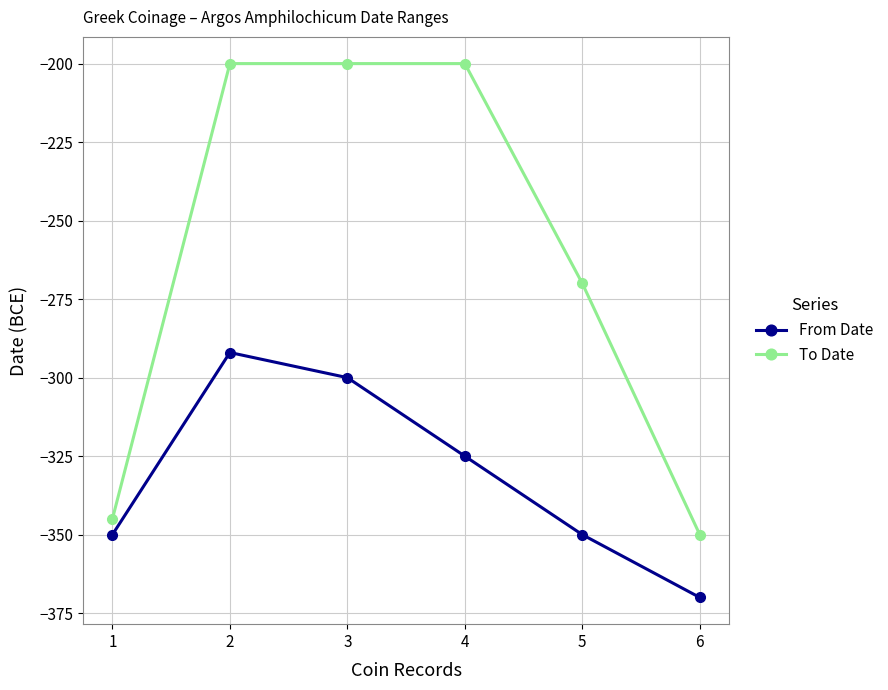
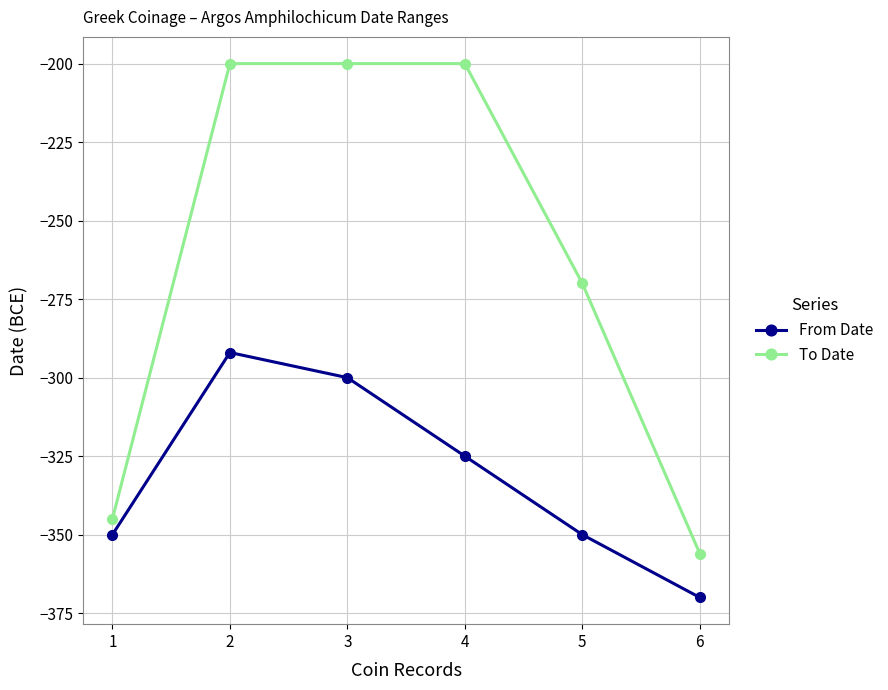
To Date, 6: -350 -> -356
